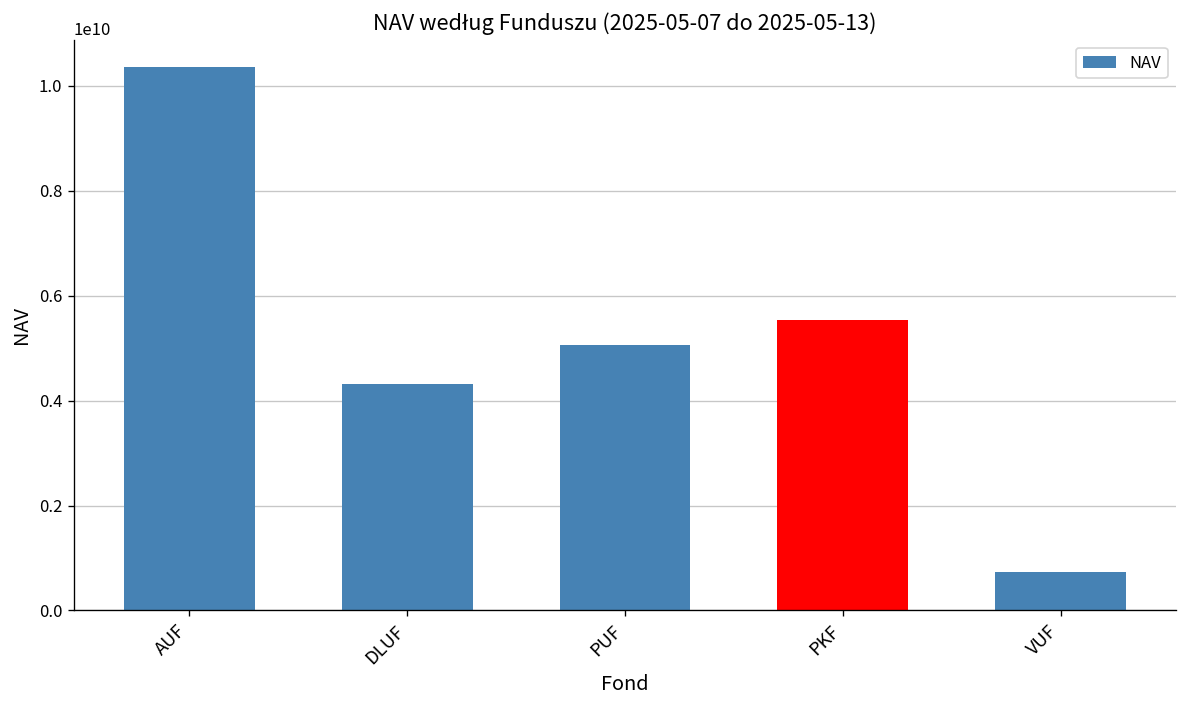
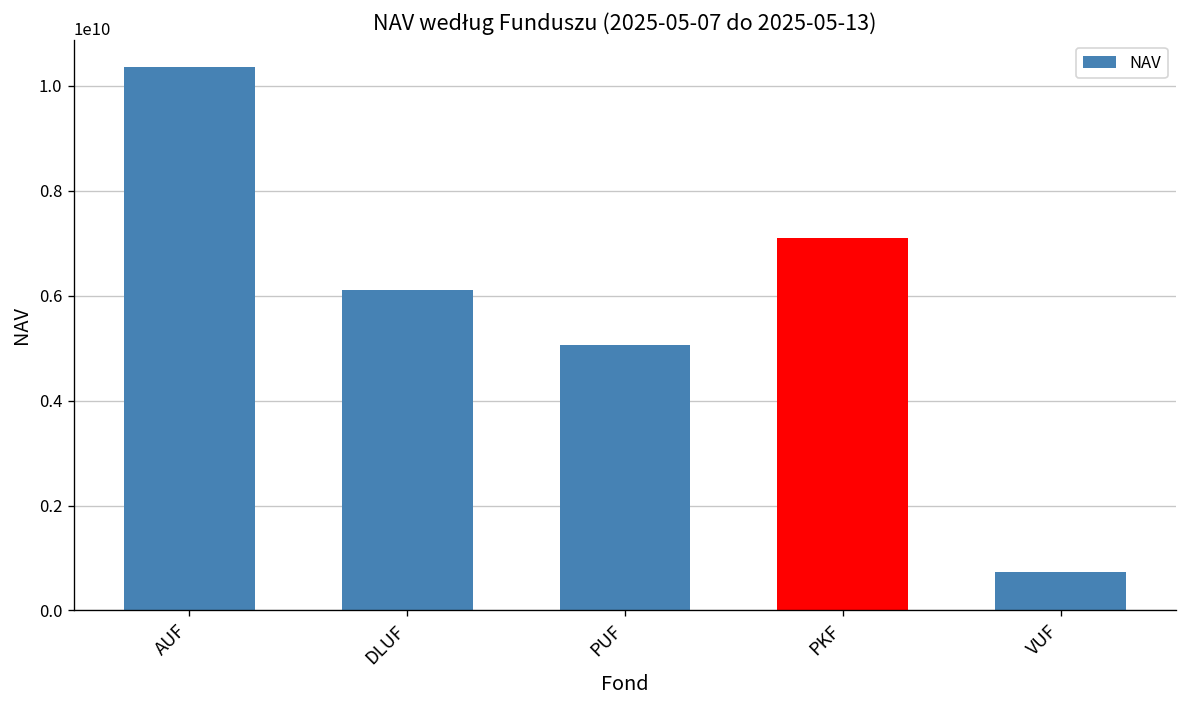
DLUF: 4300000000 -> 6100000000
PKF: 5500000000 -> 7100000000
